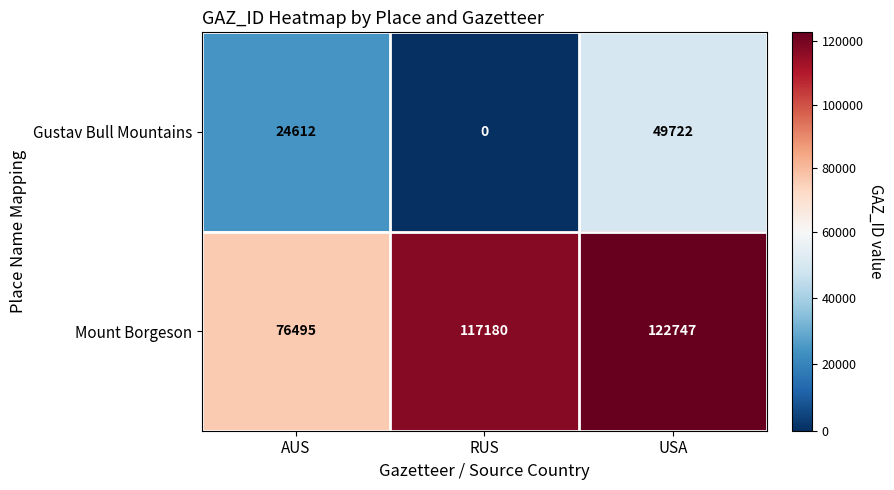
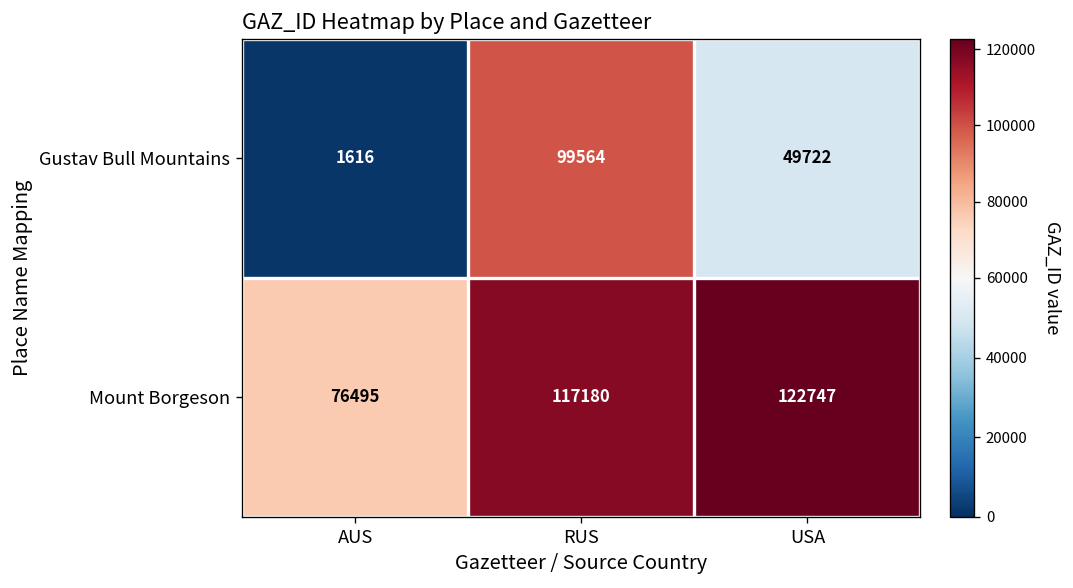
Gustav Bull Mountains, AUS: 24612 -> 1616
Gustav Bull Mountains, RUS: 0 -> 99564
